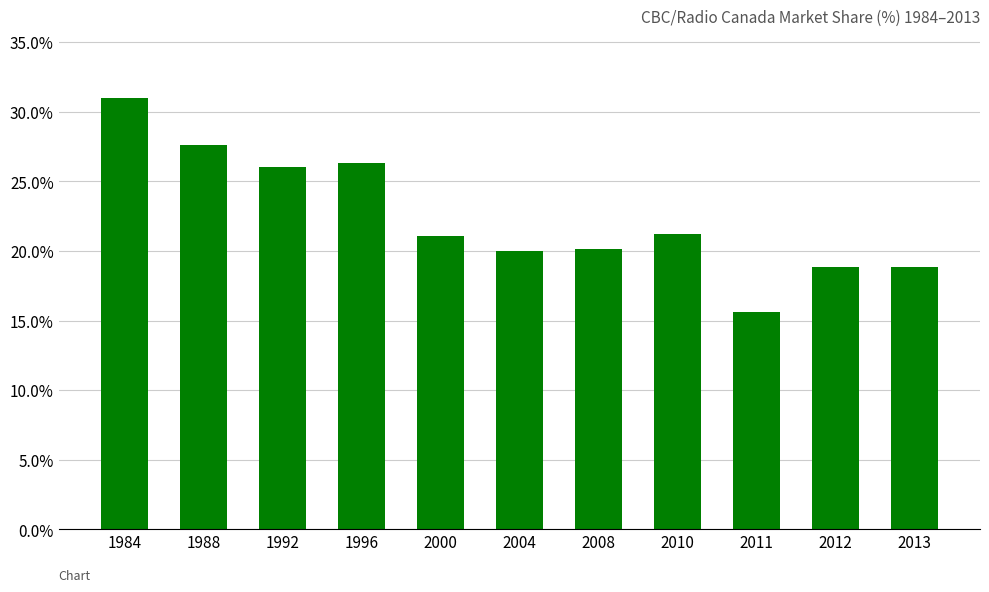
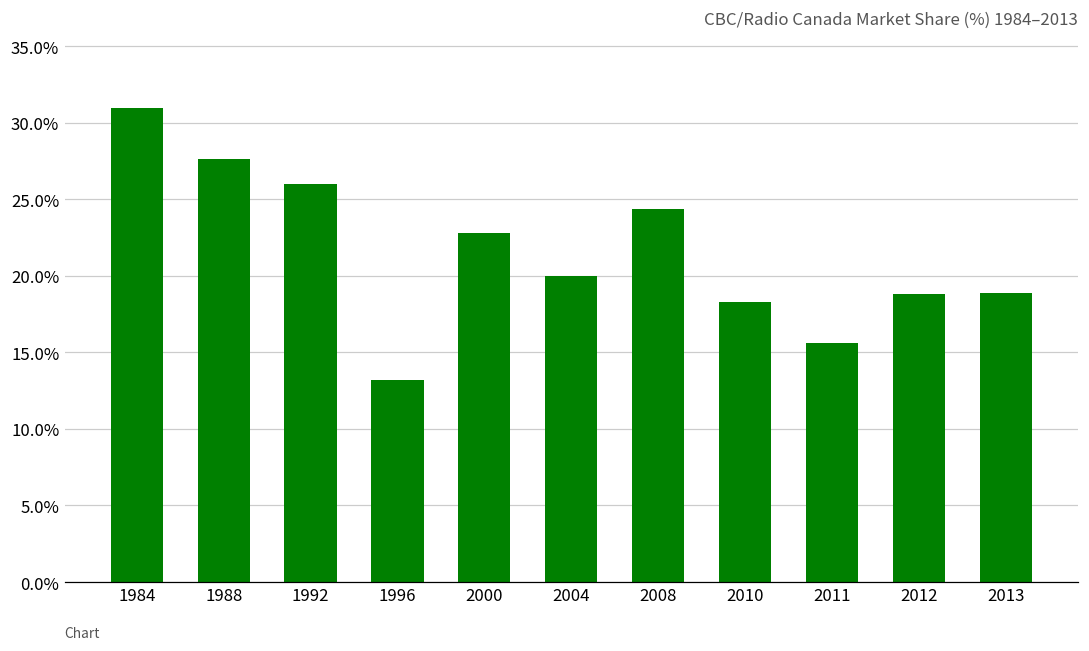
1996: 26.3% -> 13.2%
2000: 21.1% -> 22.8%
2008: 20.1% -> 24.4%
2010: 21.2% -> 18.3%
